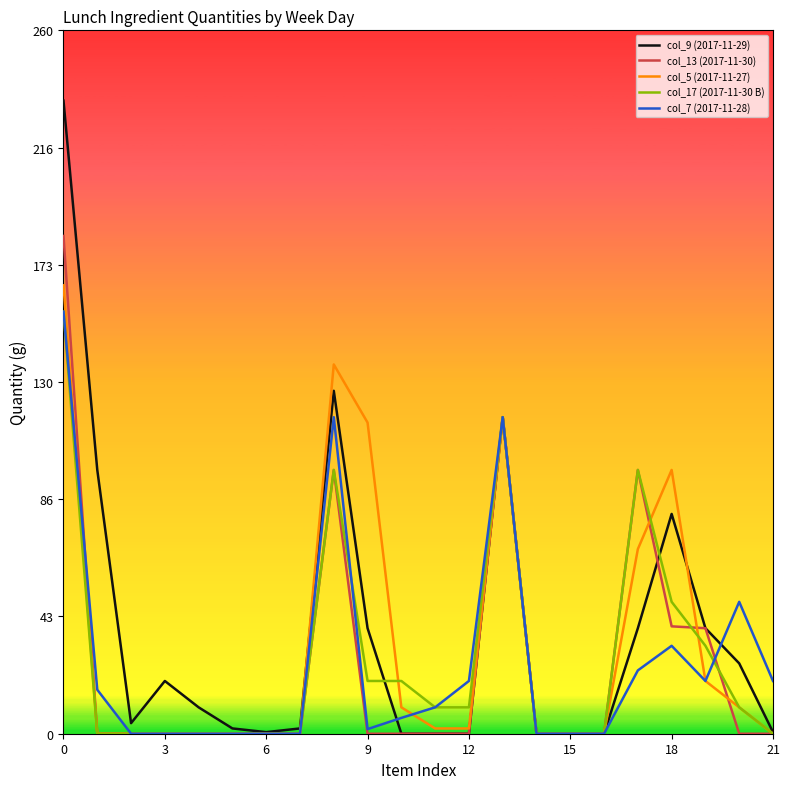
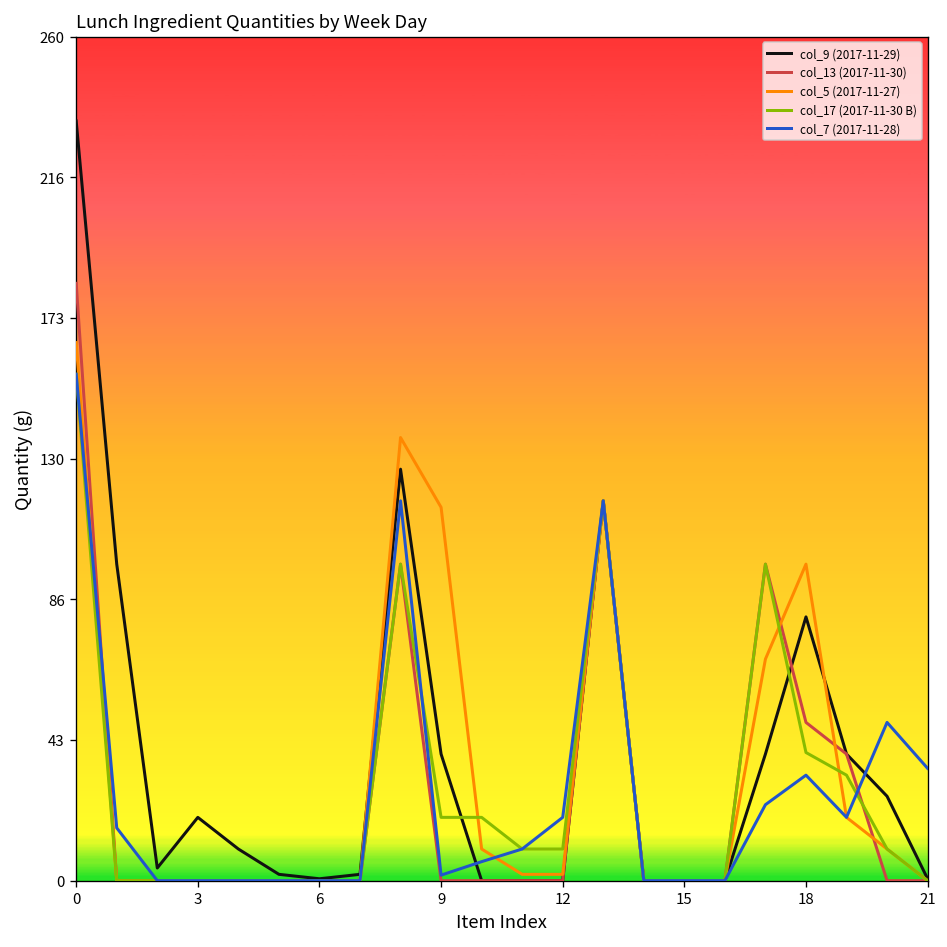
col_13 (2017-11-30), 18: 40 -> 49
col_17 (2017-11-30 B), 18: 49 -> 39
col_7 (2017-11-28), 21: 20 -> 35
